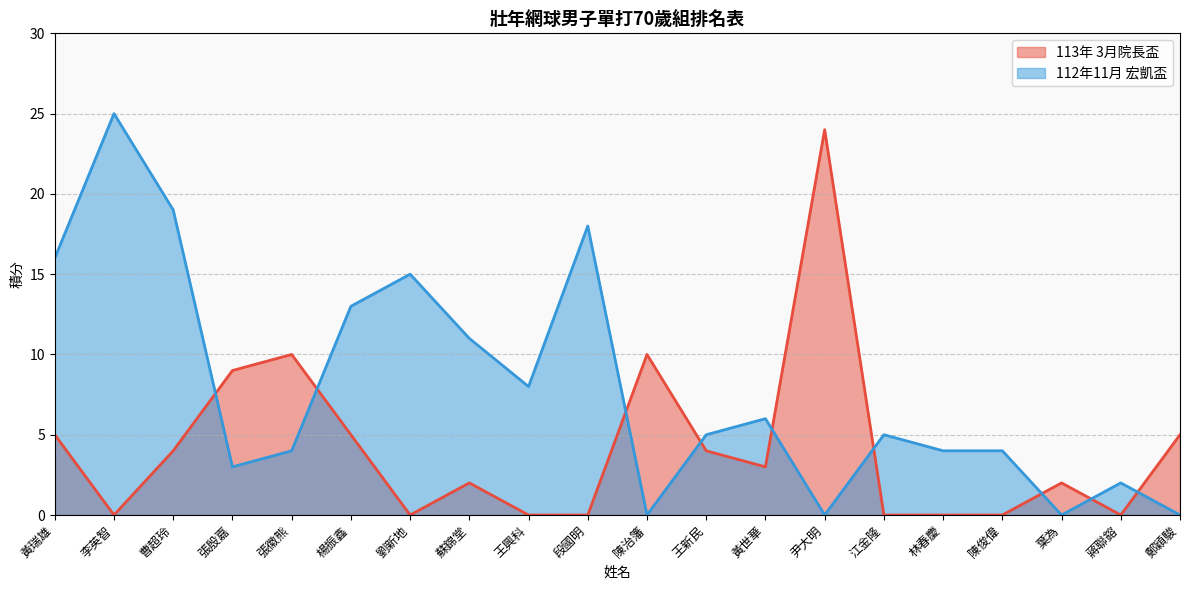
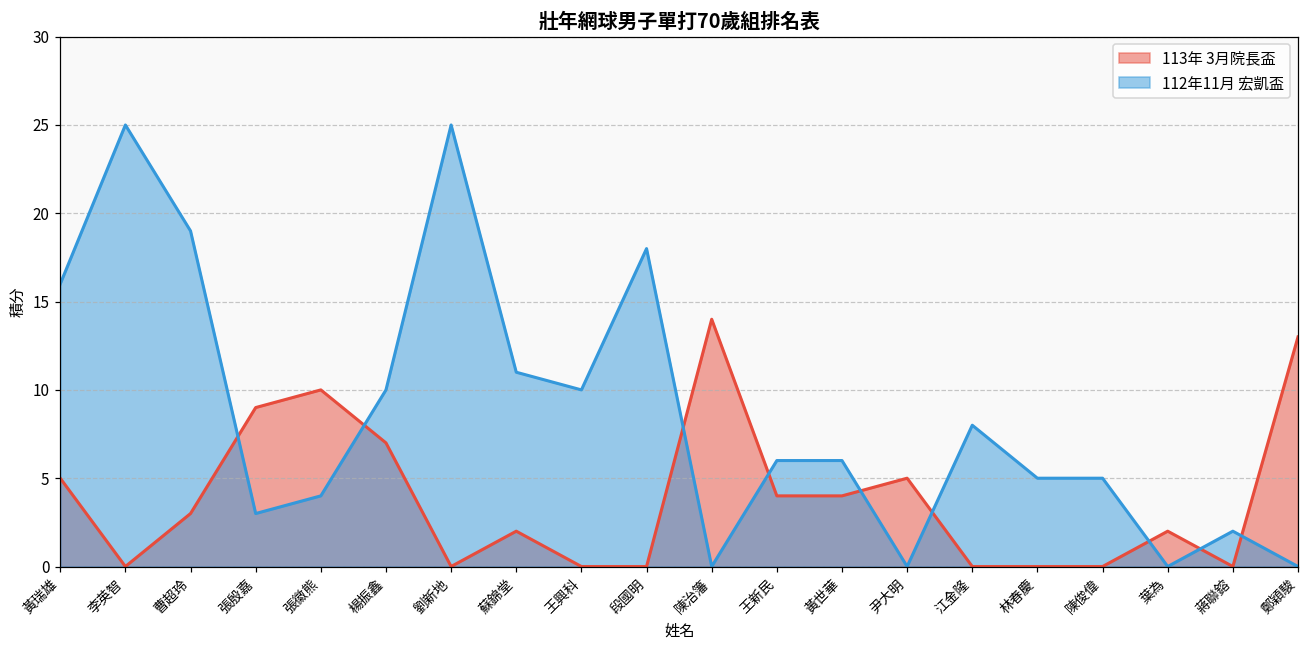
113年 3月院長盃, 曹超玲: 4 -> 3
113年 3月院長盃, 楊振鑫: 5 -> 7
112年11月 宏凱盃, 楊振鑫: 13 -> 10
112年11月 宏凱盃, 劉新地: 15 -> 25
112年11月 宏凱盃, 王興科: 8 -> 10
113年 3月院長盃, 陳治籓: 10 -> 14
112年11月 宏凱盃, 王新民: 5 -> 6
113年 3月院長盃, 黃世華: 3 -> 4
113年 3月院長盃, 尹大明: 24 -> 5
112年11月 宏凱盃, 江金隆: 5 -> 8
112年11月 宏凱盃, 林春慶: 4 -> 5
112年11月 宏凱盃, 陳俊偉: 4 -> 5
113年 3月院長盃, 鄭穎駿: 5 -> 13
